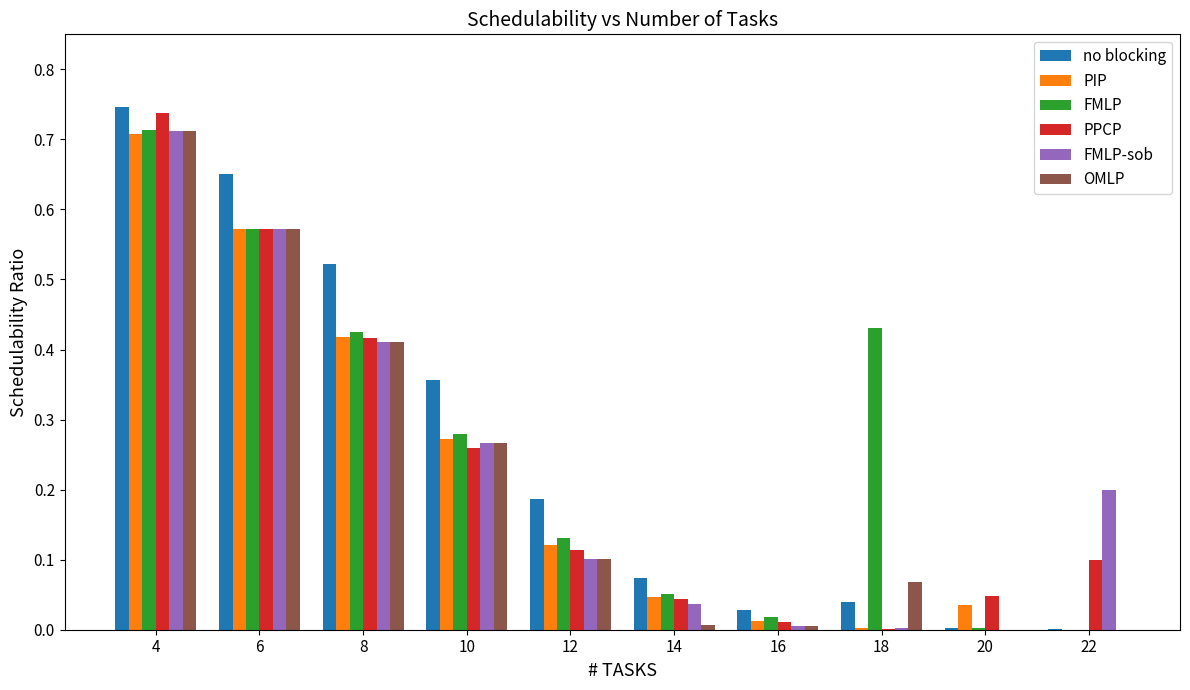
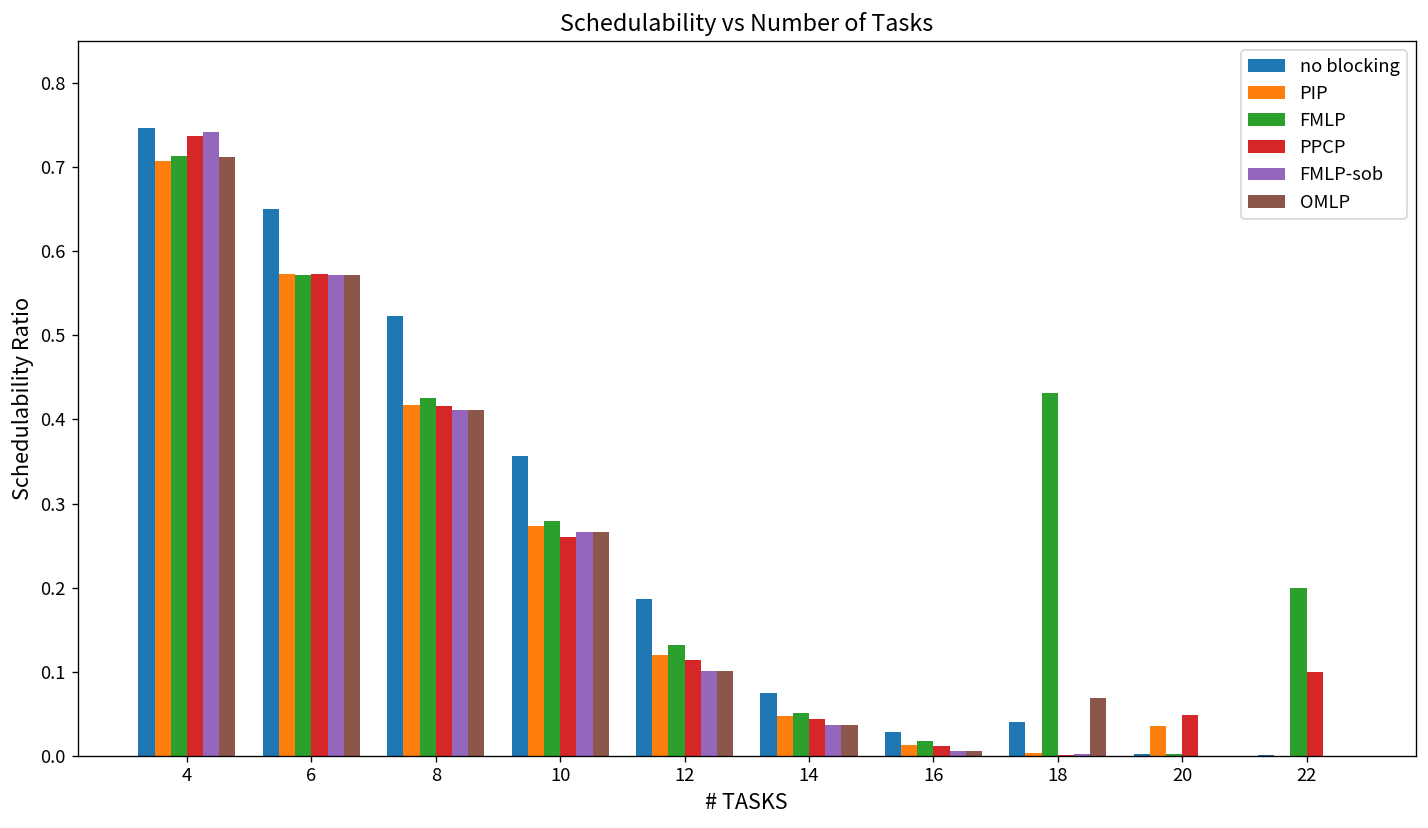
FMLP-sob, 4: 0.71 -> 0.74
OMLP, 14: 0.01 -> 0.04
FMLP, 22: 0.0 -> 0.2
FMLP-sob, 22: 0.2 -> 0.0
